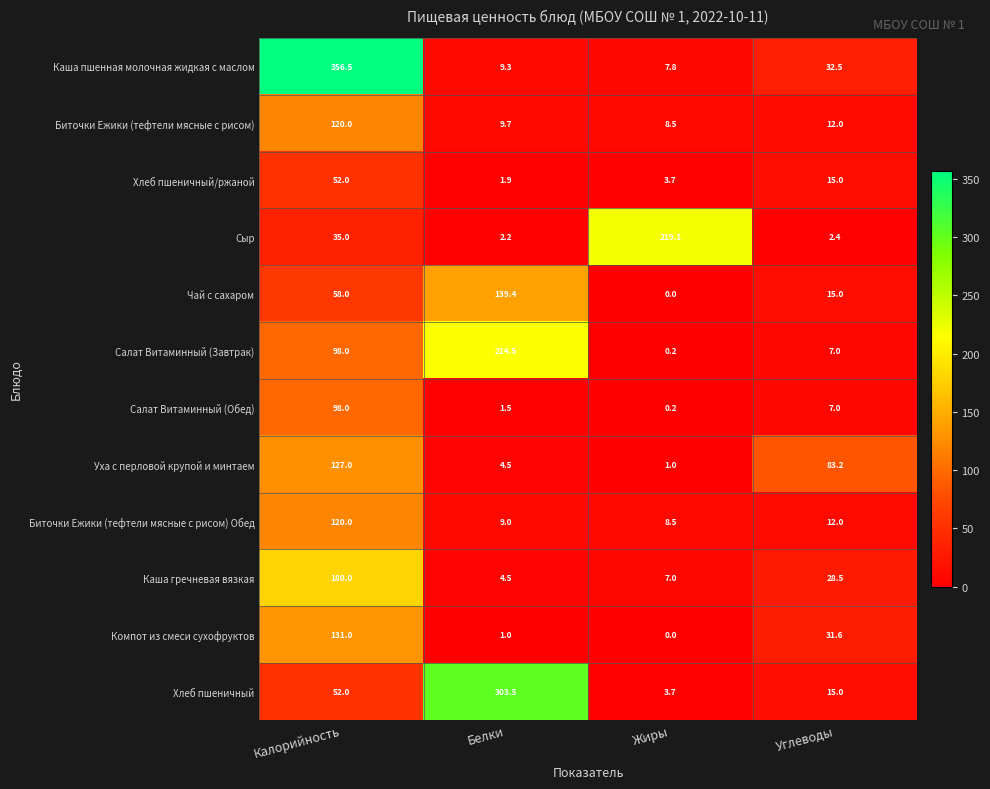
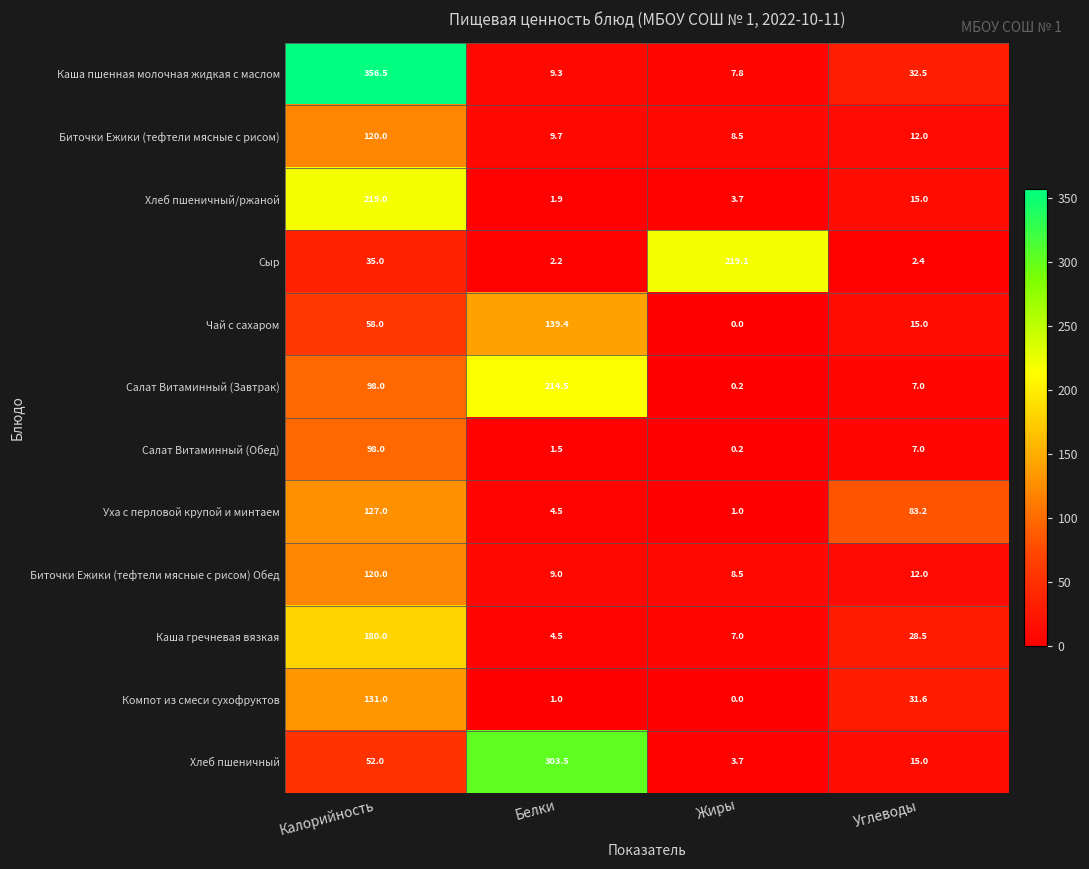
Хлеб пшеничный/ржаной, Калорийность: 52.0 -> 219.0
